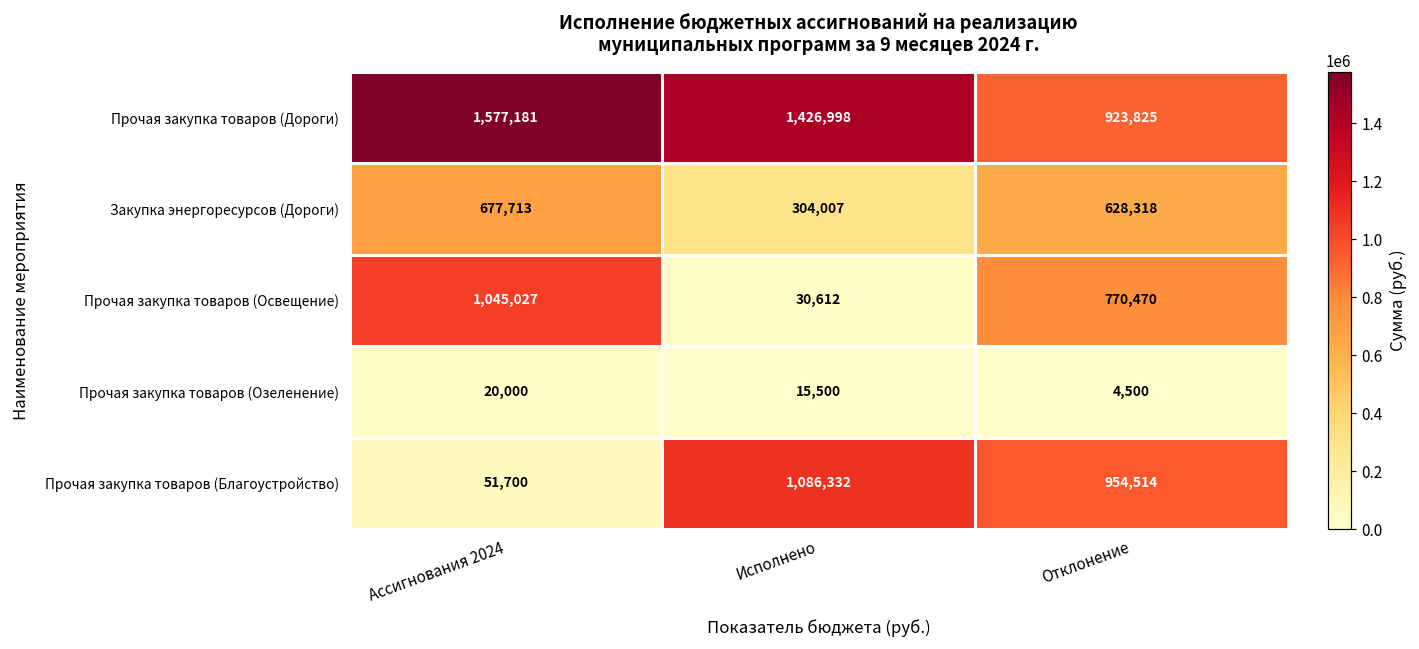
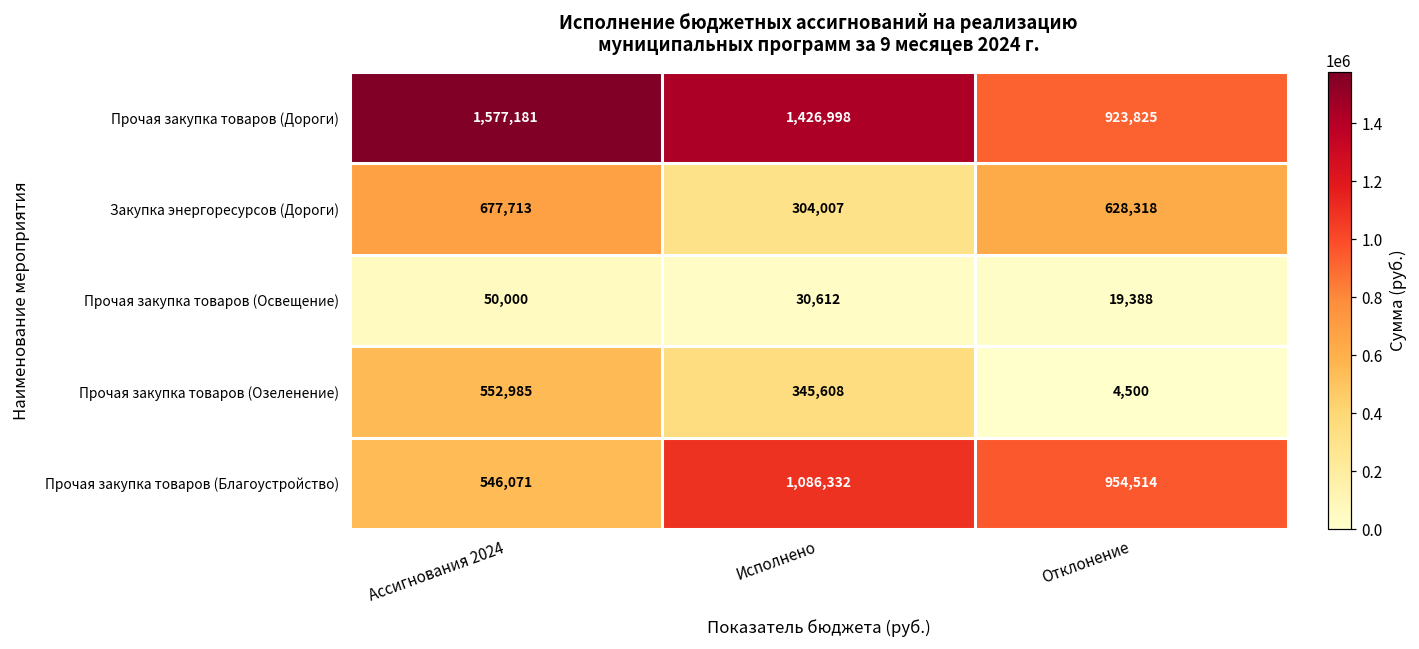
Прочая закупка товаров (Освещение), Ассигнования 2024: 1,045,027 -> 50,000
Прочая закупка товаров (Освещение), Отклонение: 770,470 -> 19,388
Прочая закупка товаров (Озеленение), Ассигнования 2024: 20,000 -> 552,985
Прочая закупка товаров (Озеленение), Исполнено: 15,500 -> 345,608
Прочая закупка товаров (Благоустройство), Ассигнования 2024: 51,700 -> 546,071
